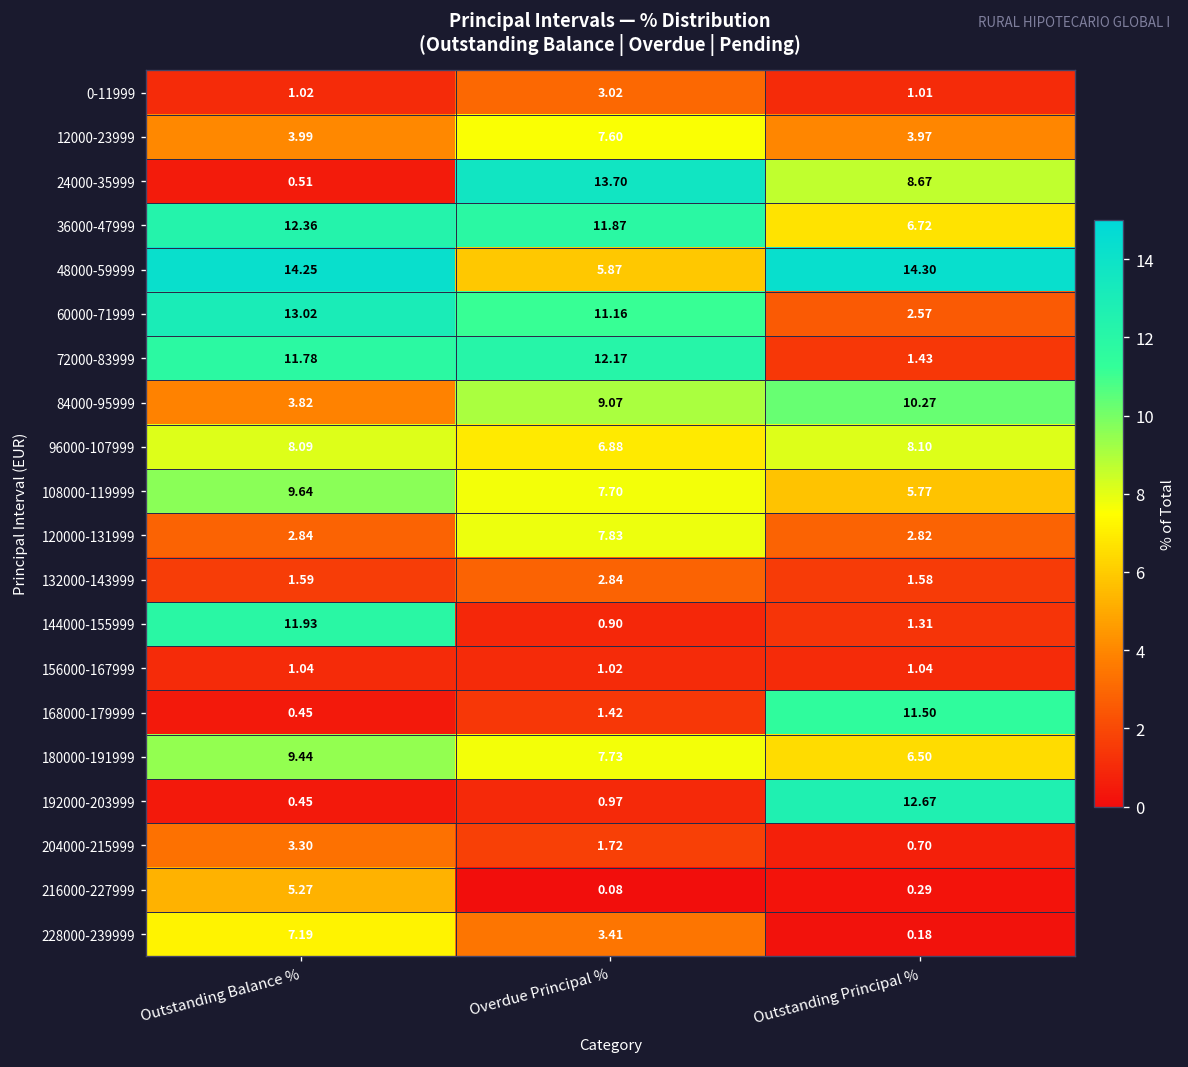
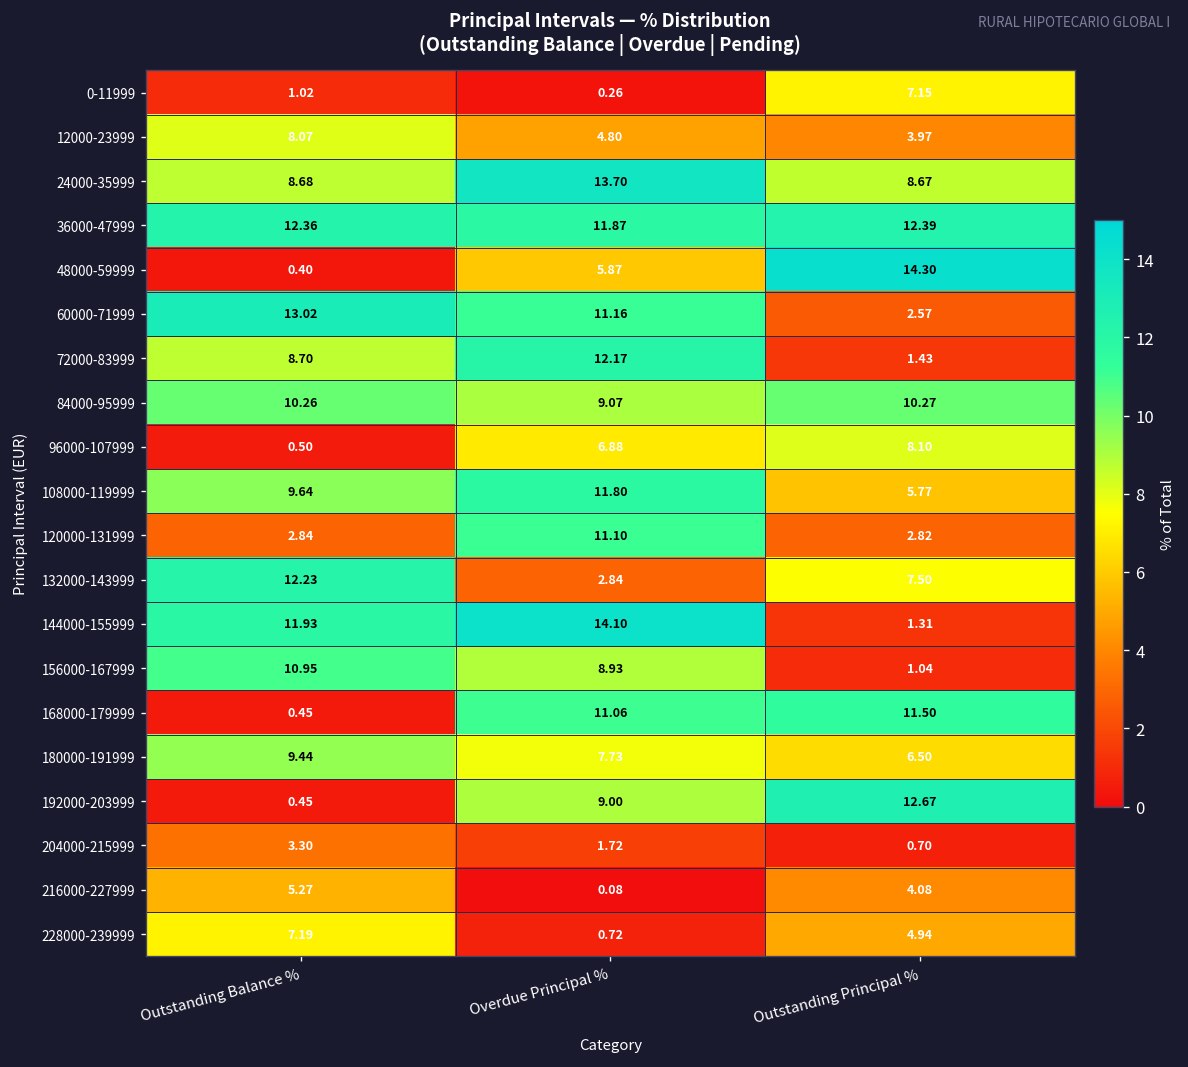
0-11999, Overdue Principal %: 3.02 -> 0.26
0-11999, Outstanding Principal %: 1.01 -> 7.15
12000-23999, Outstanding Balance %: 3.99 -> 8.07
12000-23999, Overdue Principal %: 7.60 -> 4.80
24000-35999, Outstanding Balance %: 0.51 -> 8.68
36000-47999, Outstanding Principal %: 6.72 -> 12.39
48000-59999, Outstanding Balance %: 14.25 -> 0.40
72000-83999, Outstanding Balance %: 11.78 -> 8.70
84000-95999, Outstanding Balance %: 3.82 -> 10.26
96000-107999, Outstanding Balance %: 8.09 -> 0.50
108000-119999, Overdue Principal %: 7.70 -> 11.80
120000-131999, Overdue Principal %: 7.83 -> 11.10
132000-143999, Outstanding Balance %: 1.59 -> 12.23
132000-143999, Outstanding Principal %: 1.58 -> 7.50
144000-155999, Overdue Principal %: 0.90 -> 14.10
156000-167999, Outstanding Balance %: 1.04 -> 10.95
156000-167999, Overdue Principal %: 1.02 -> 8.93
168000-179999, Overdue Principal %: 1.42 -> 11.06
192000-203999, Overdue Principal %: 0.97 -> 9.00
216000-227999, Outstanding Principal %: 0.29 -> 4.08
228000-239999, Overdue Principal %: 3.41 -> 0.72
228000-239999, Outstanding Principal %: 0.18 -> 4.94
